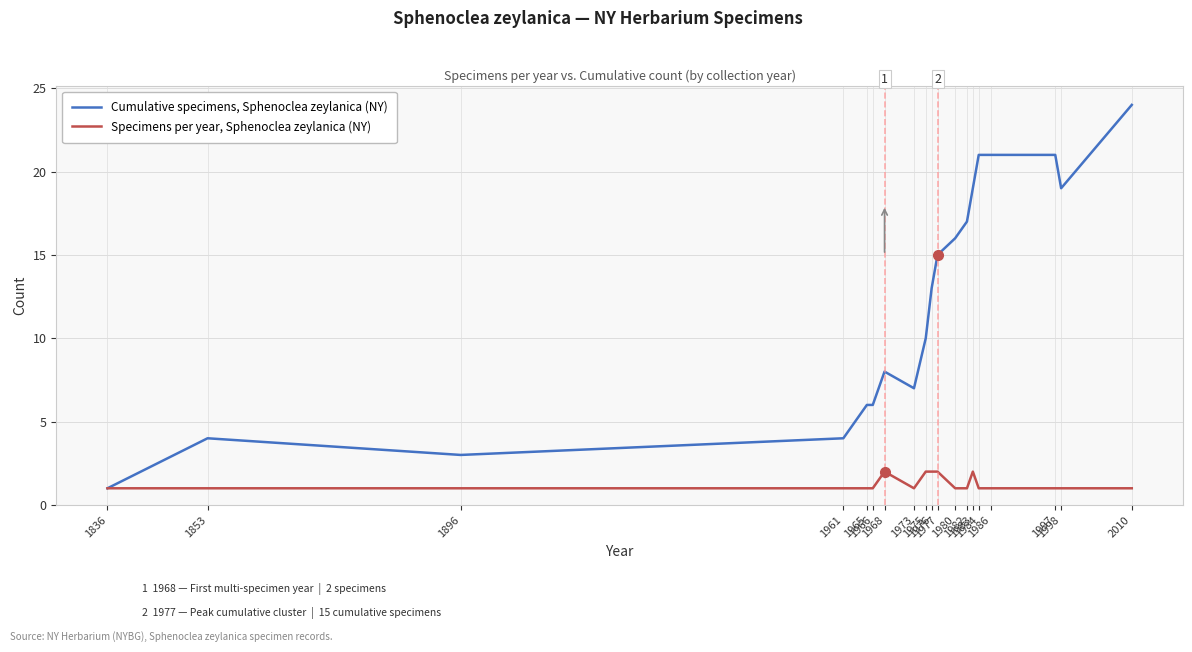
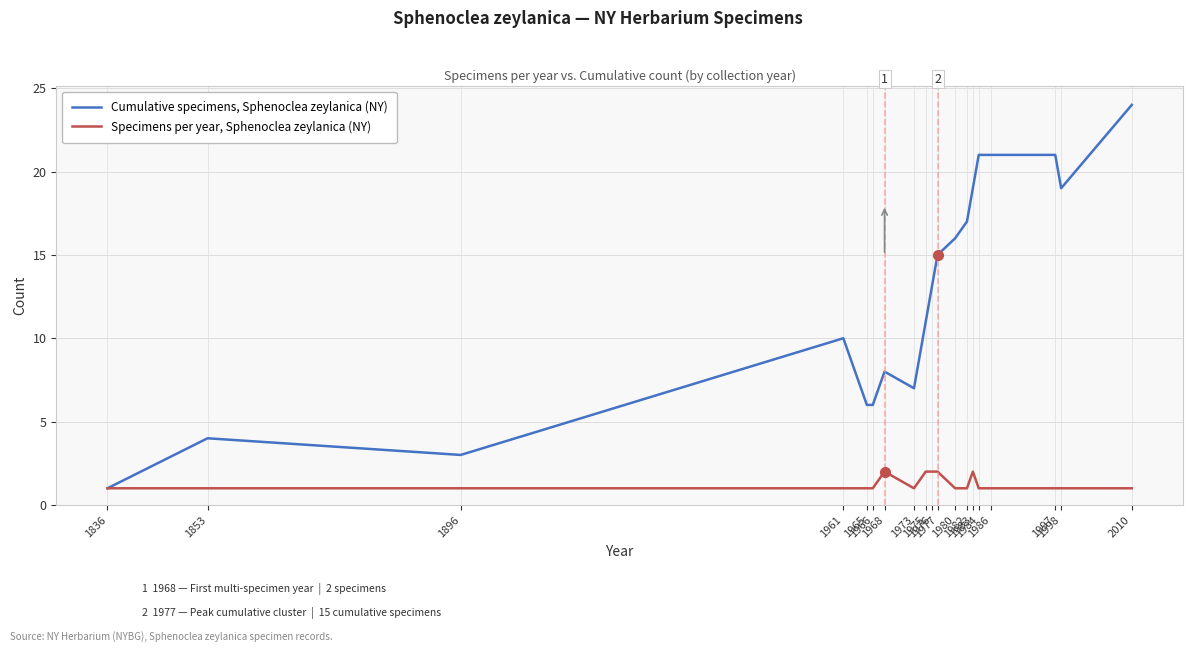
Cumulative specimens, Sphenoclea zeylanica (NY), 1961: 4 -> 10
Cumulative specimens, Sphenoclea zeylanica (NY), 1975: 10 -> 11
